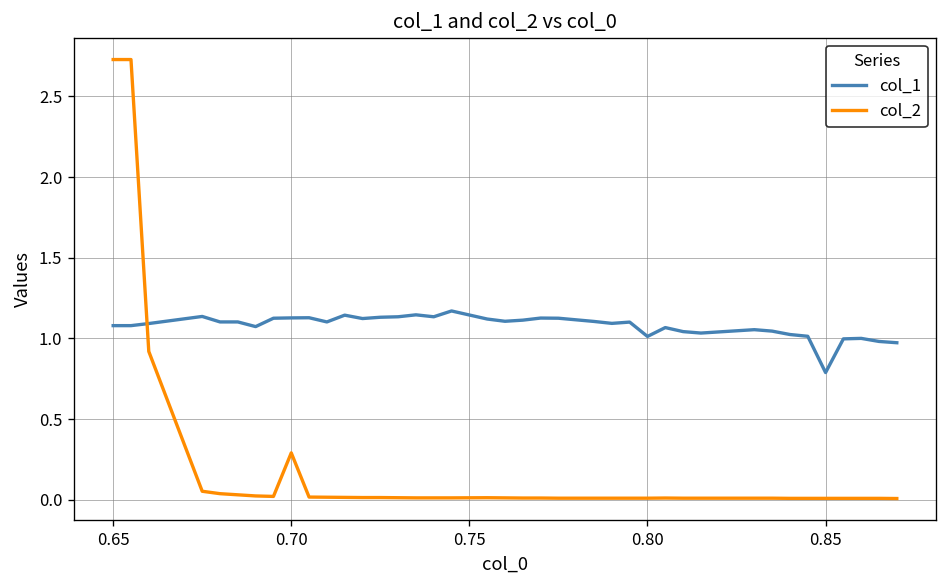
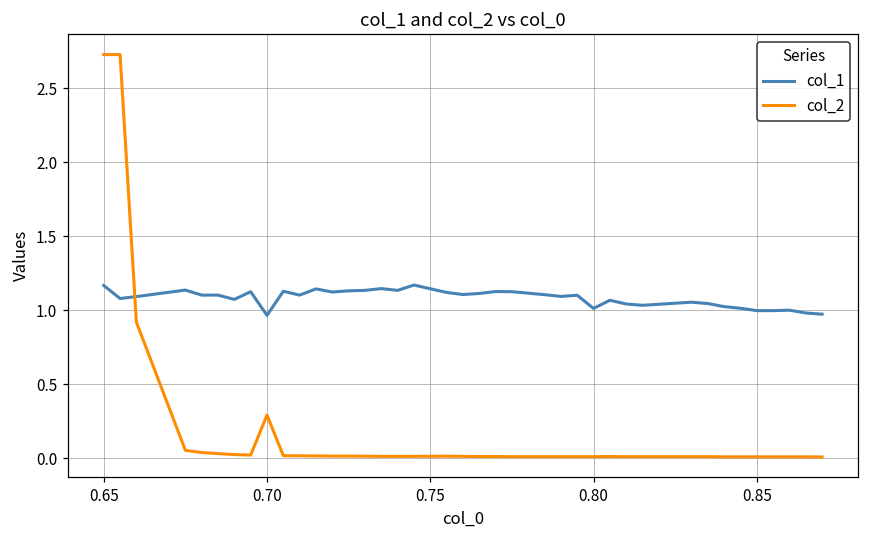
col_1, 0.65: 1.08 -> 1.17
col_1, 0.70: 1.13 -> 0.97
col_1, 0.85: 0.79 -> 1.00
